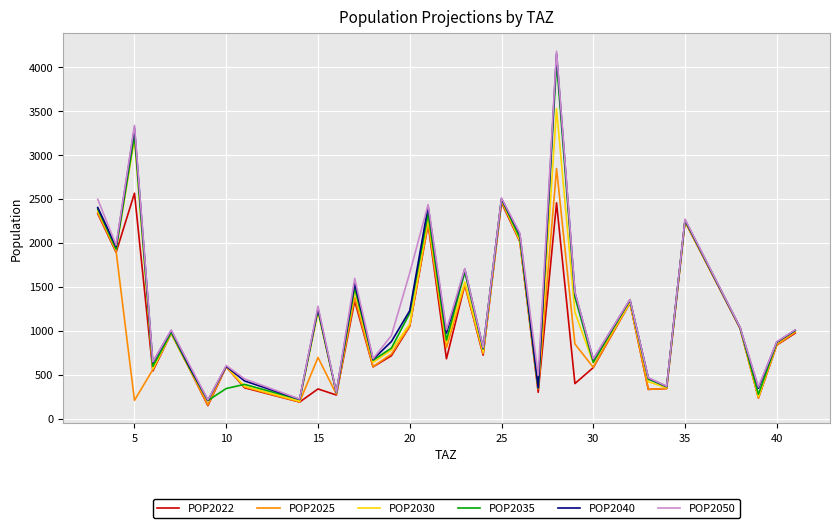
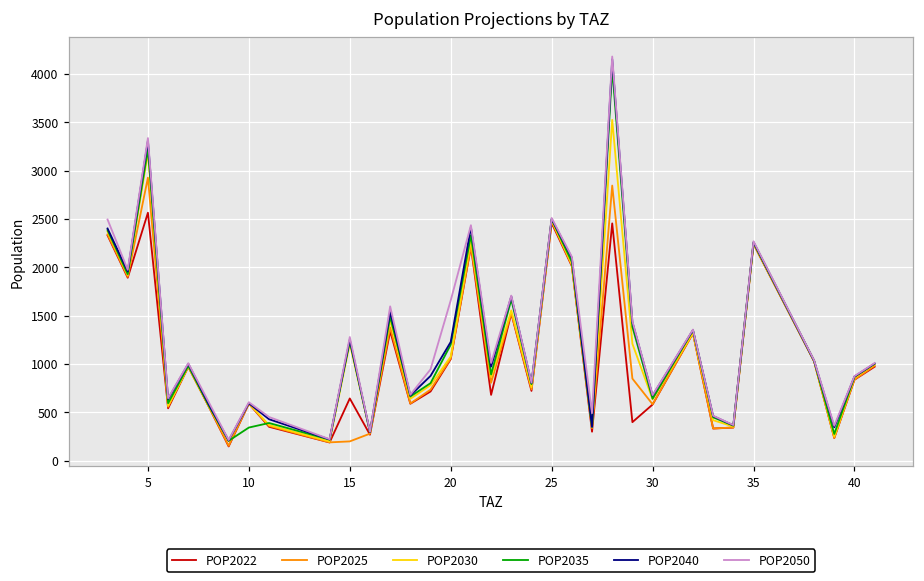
POP2025, 5: 200 -> 2900
POP2022, 15: 300 -> 600
POP2025, 15: 700 -> 200
